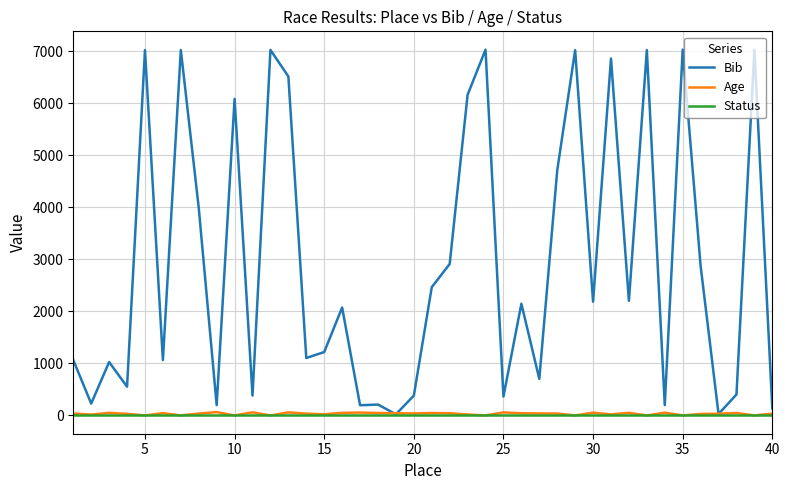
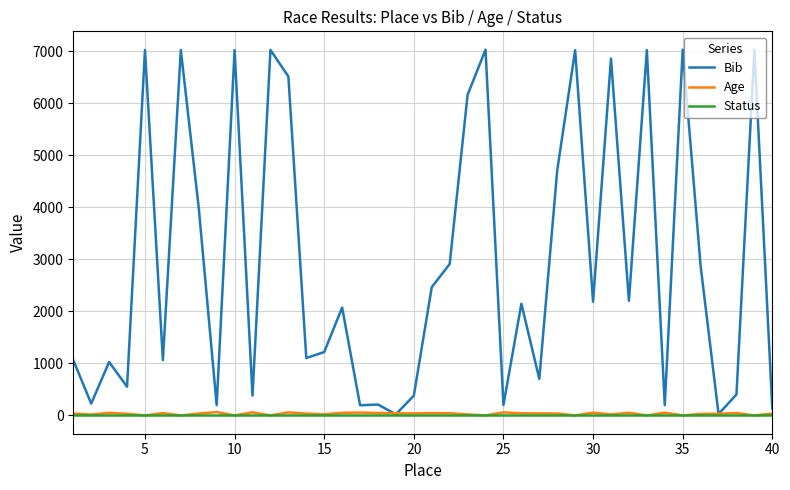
Bib, 10: 6100 -> 7000
Bib, 25: 400 -> 200
